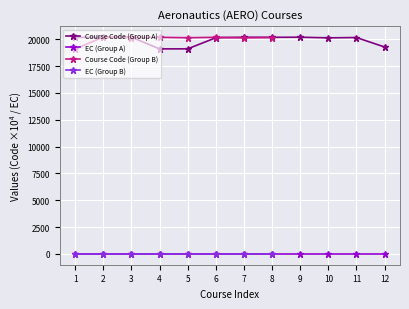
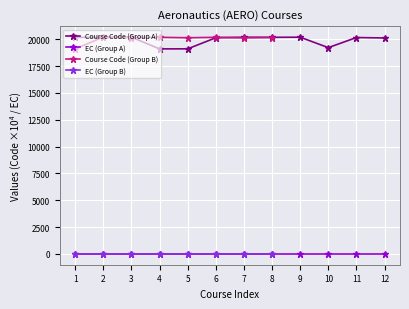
Course Code (Group A), 10: 20100 -> 19200
Course Code (Group A), 12: 19300 -> 20100
